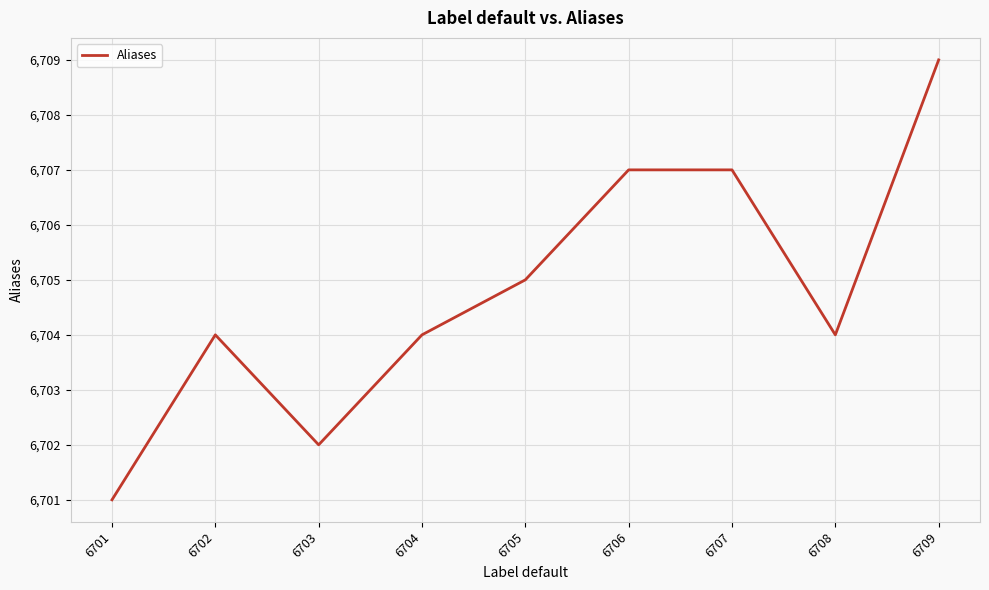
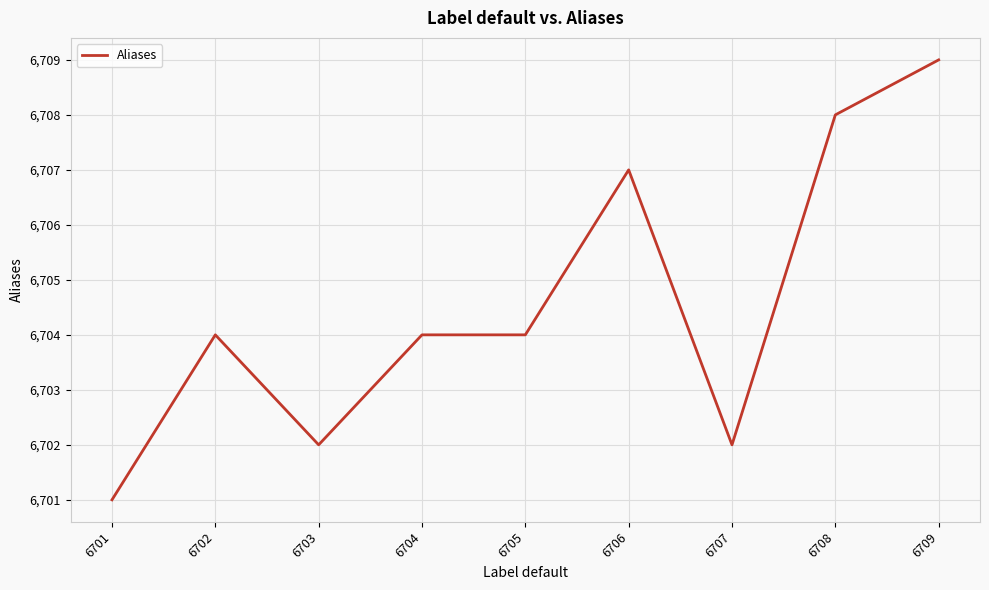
6705: 6,705 -> 6,704
6707: 6,707 -> 6,702
6708: 6,704 -> 6,708
